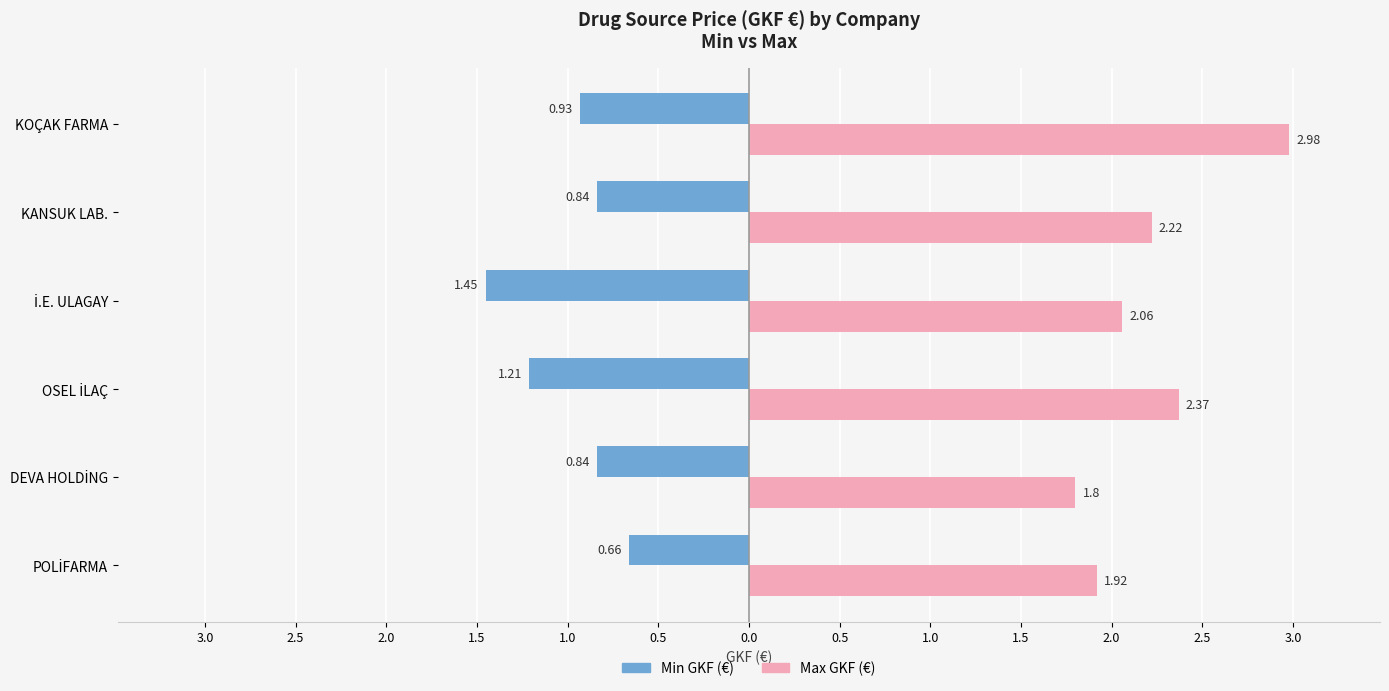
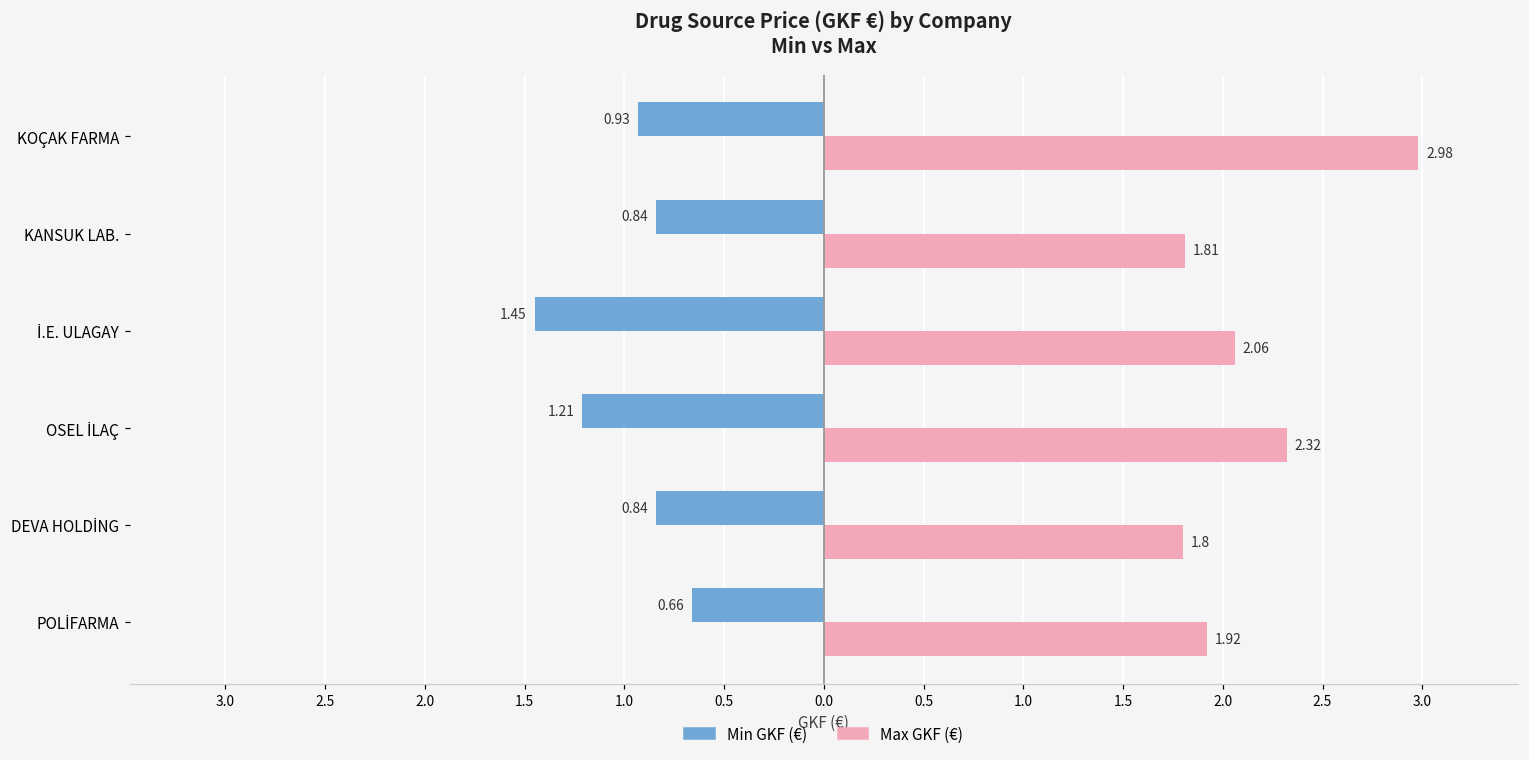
Max GKF (€), KANSUK LAB.: 2.22 -> 1.81
Max GKF (€), OSEL İLAÇ: 2.37 -> 2.32
